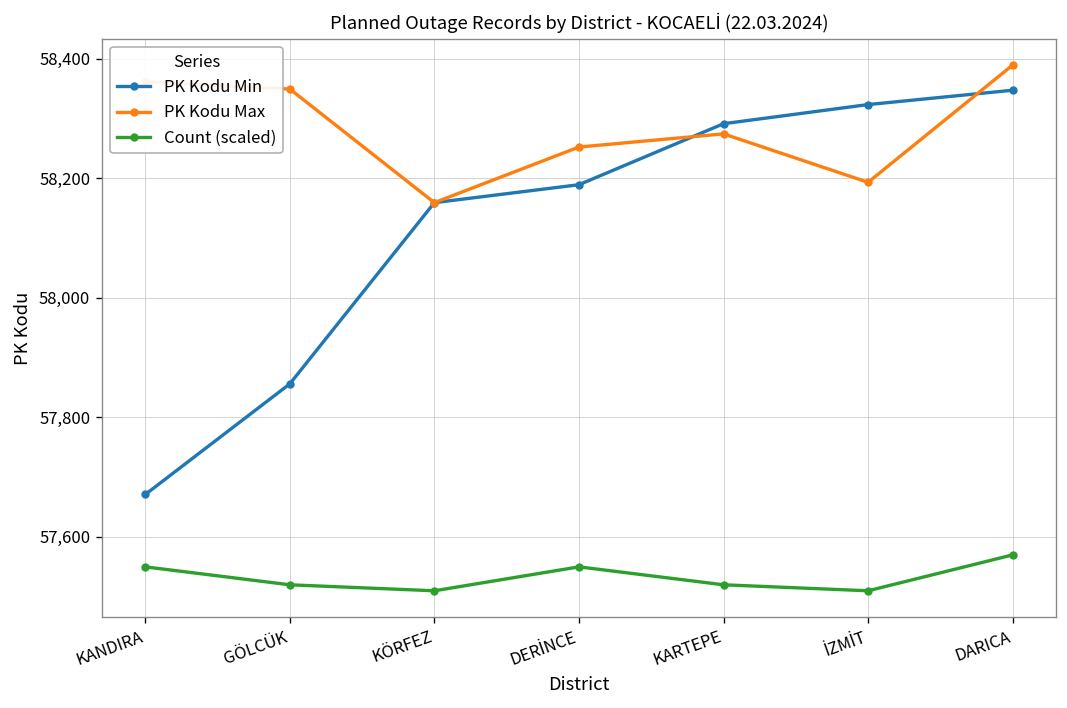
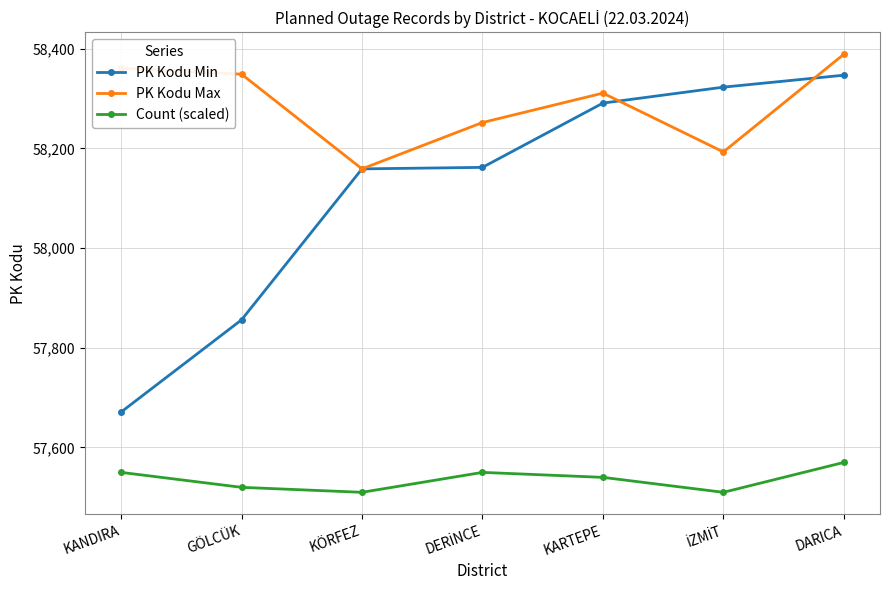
PK Kodu Min, DERİNCE: 58,190 -> 58,160
PK Kodu Max, KARTEPE: 58,270 -> 58,310
Count (scaled), KARTEPE: 57,520 -> 57,540
